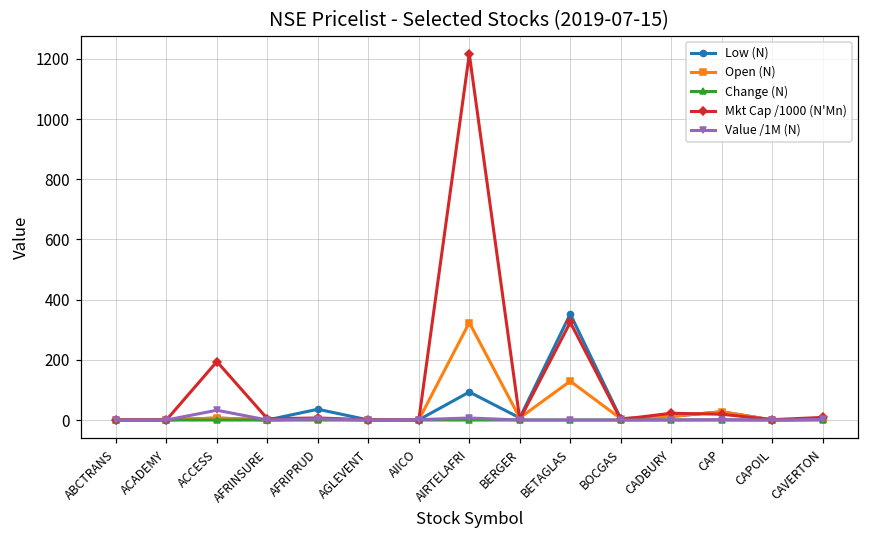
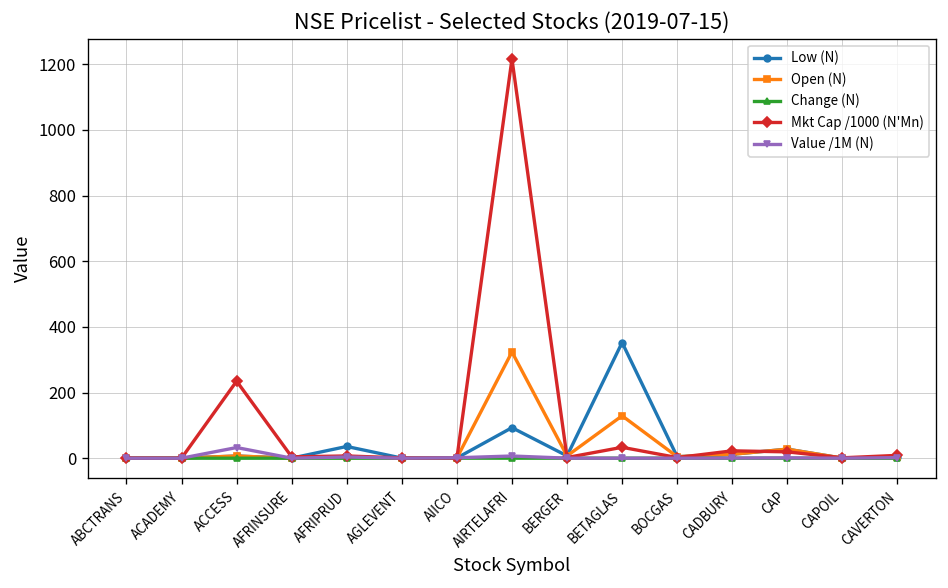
Mkt Cap /1000 (N'Mn), ACCESS: 190 -> 230
Mkt Cap /1000 (N'Mn), BETAGLAS: 320 -> 30
